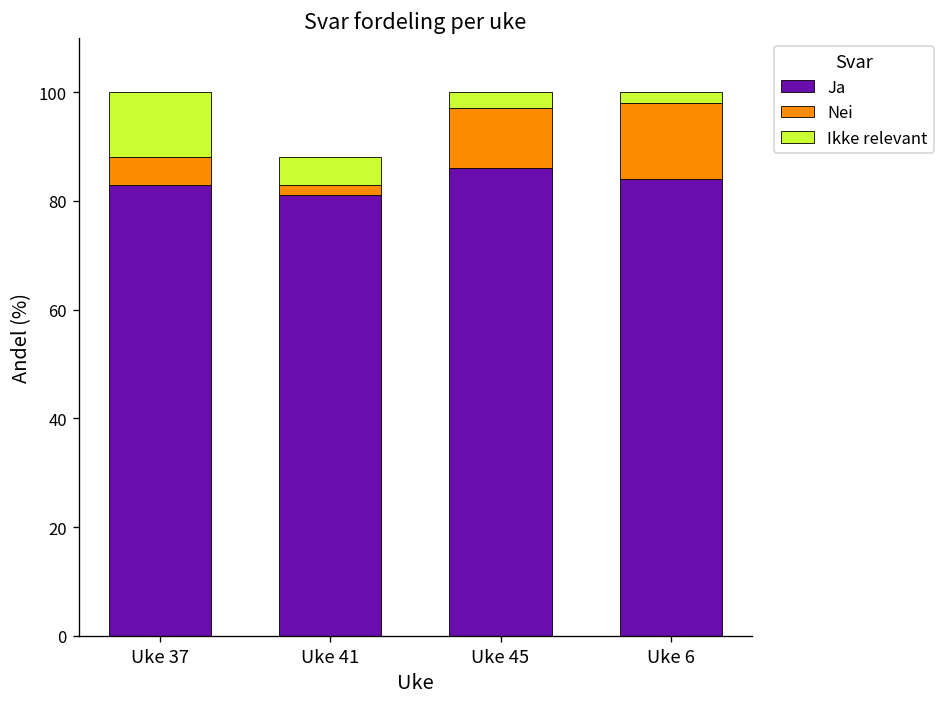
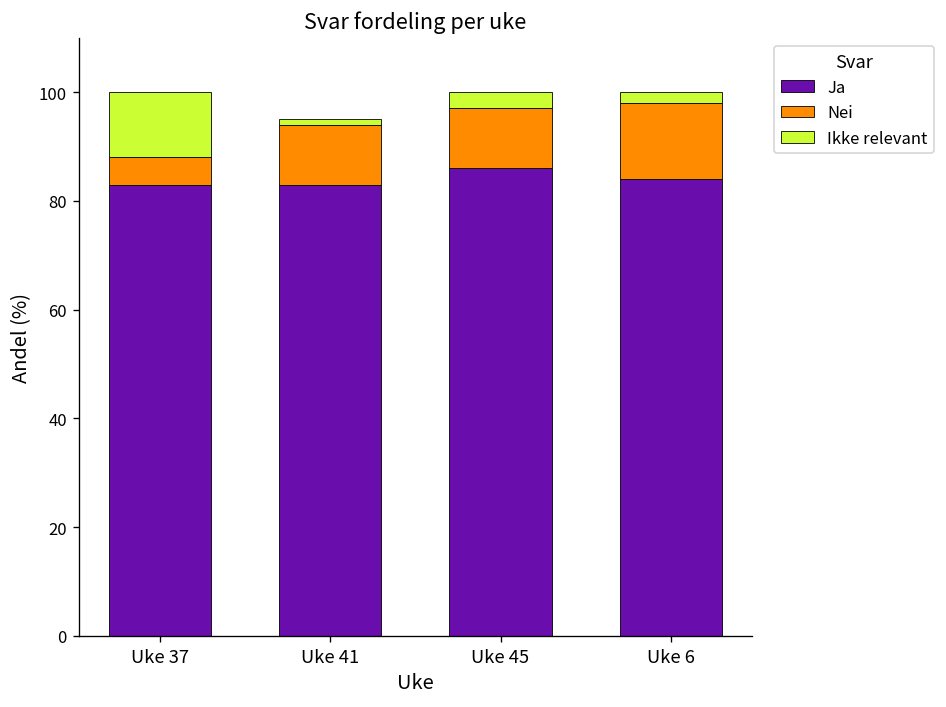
Ja, Uke 41: 81 -> 83
Nei, Uke 41: 2 -> 11
Ikke relevant, Uke 41: 5 -> 1
